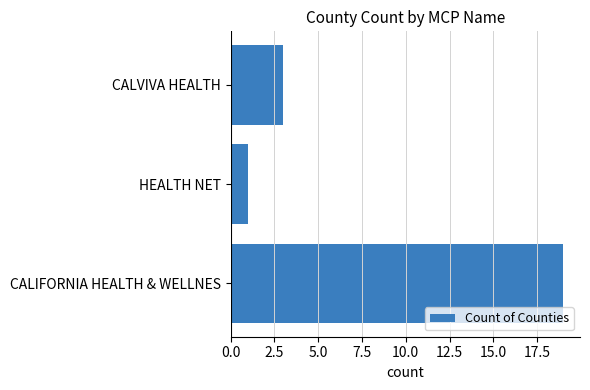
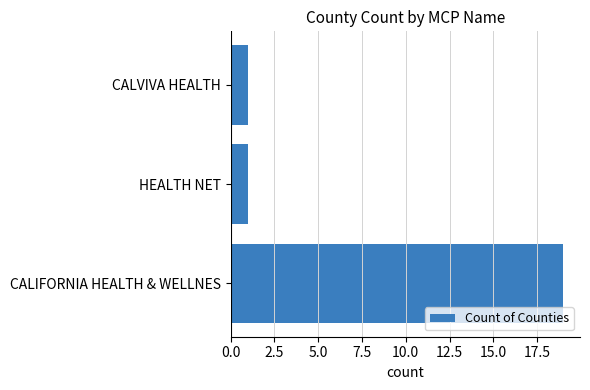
CALVIVA HEALTH: 3 -> 1
